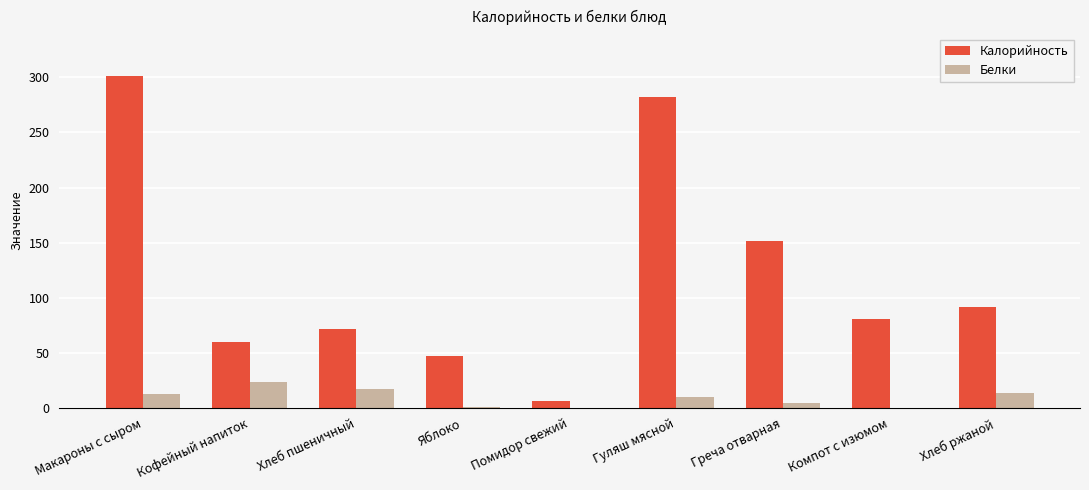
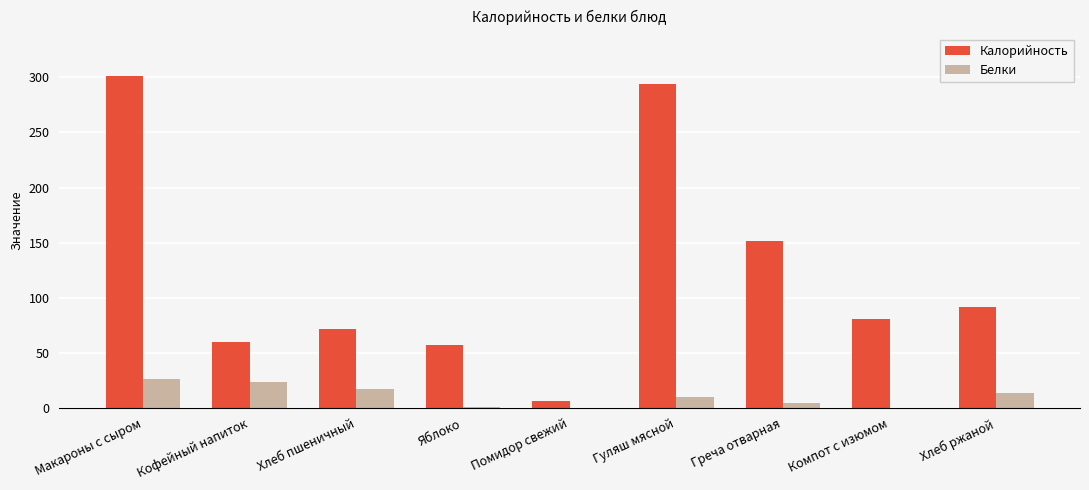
Белки, Макароны с сыром: 12 -> 26
Калорийность, Яблоко: 47 -> 57
Калорийность, Гуляш мясной: 282 -> 294
